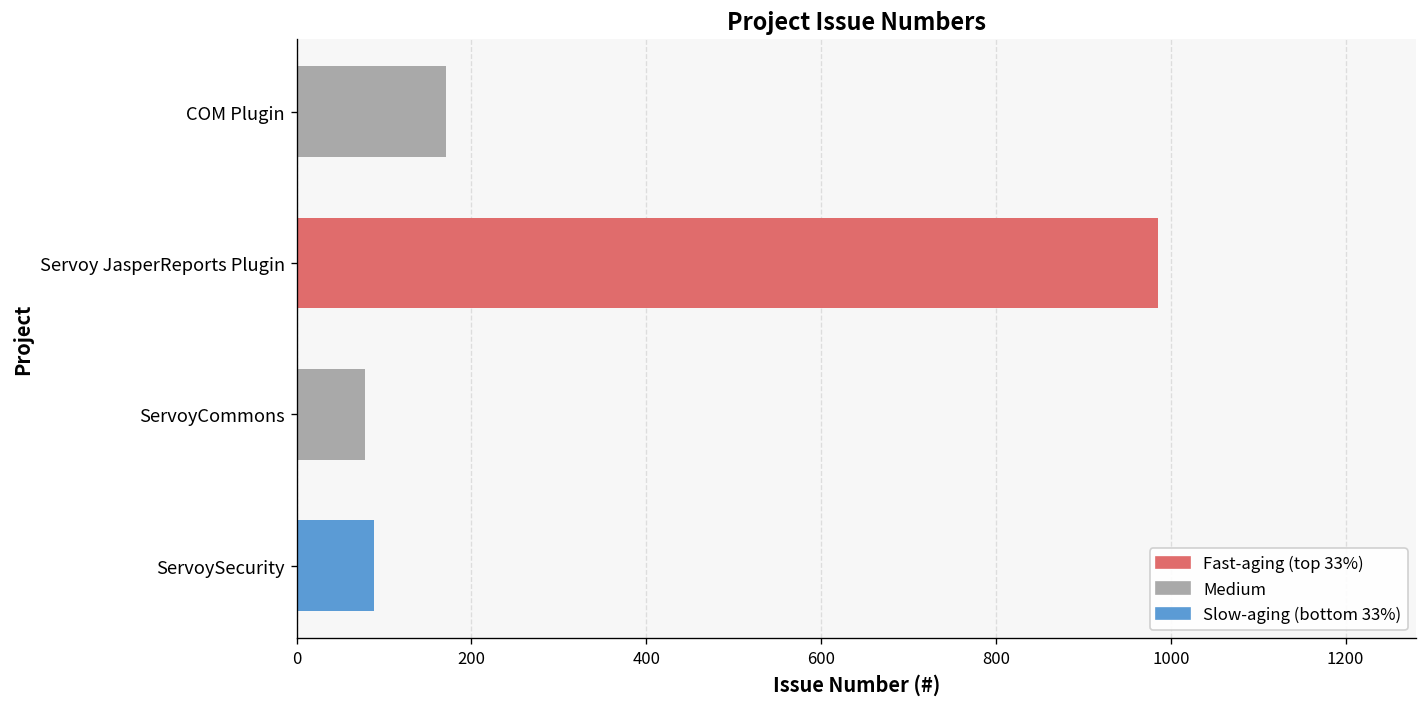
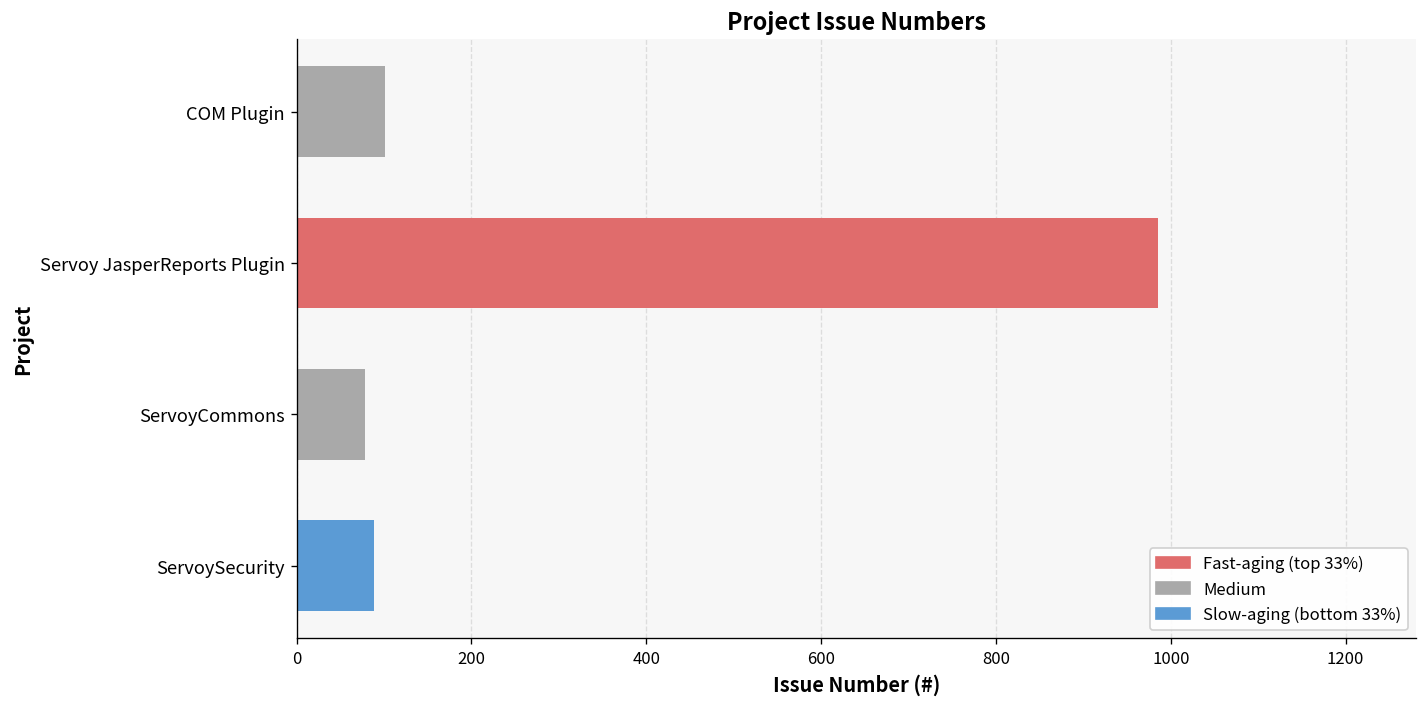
COM Plugin: 170 -> 100
